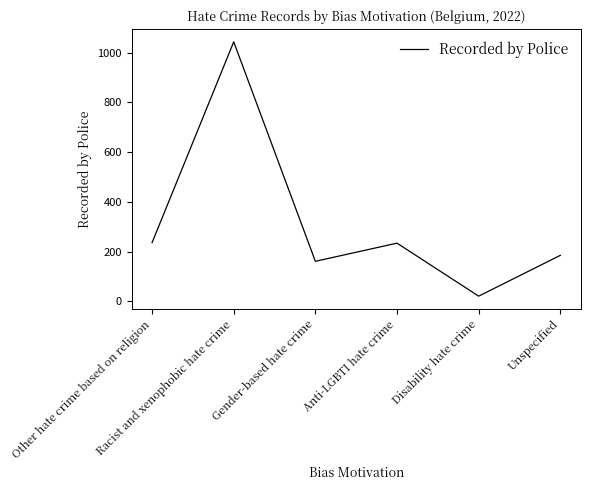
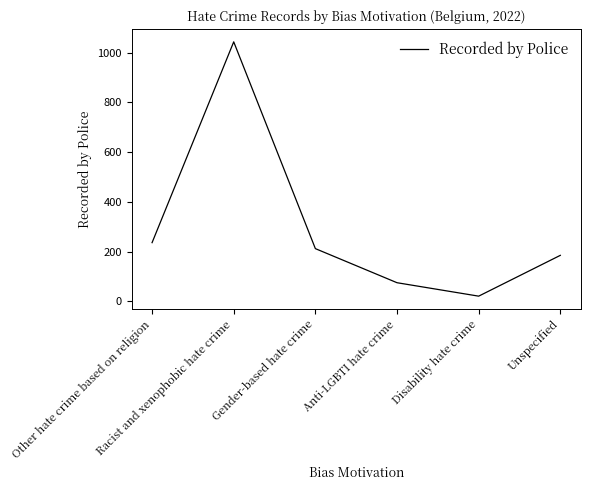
Gender-based hate crime: 160 -> 210
Anti-LGBTI hate crime: 230 -> 80
